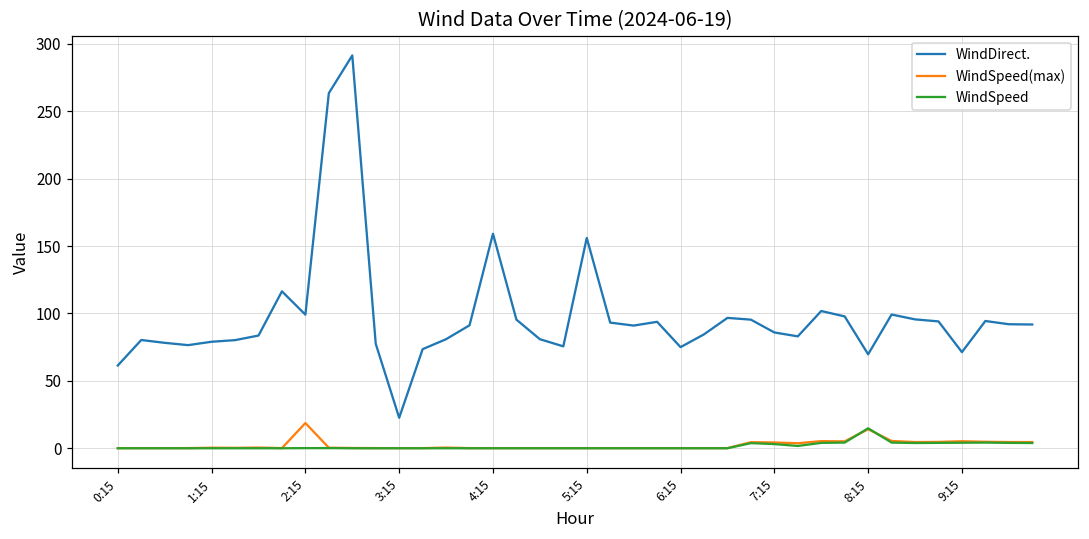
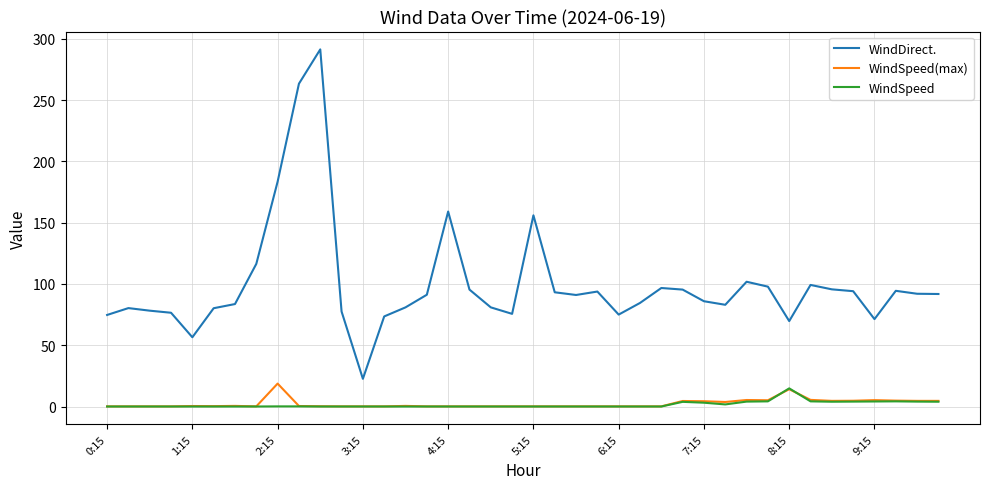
WindDirect., 0:15: 61 -> 75
WindDirect., 1:15: 79 -> 57
WindDirect., 2:15: 99 -> 184
